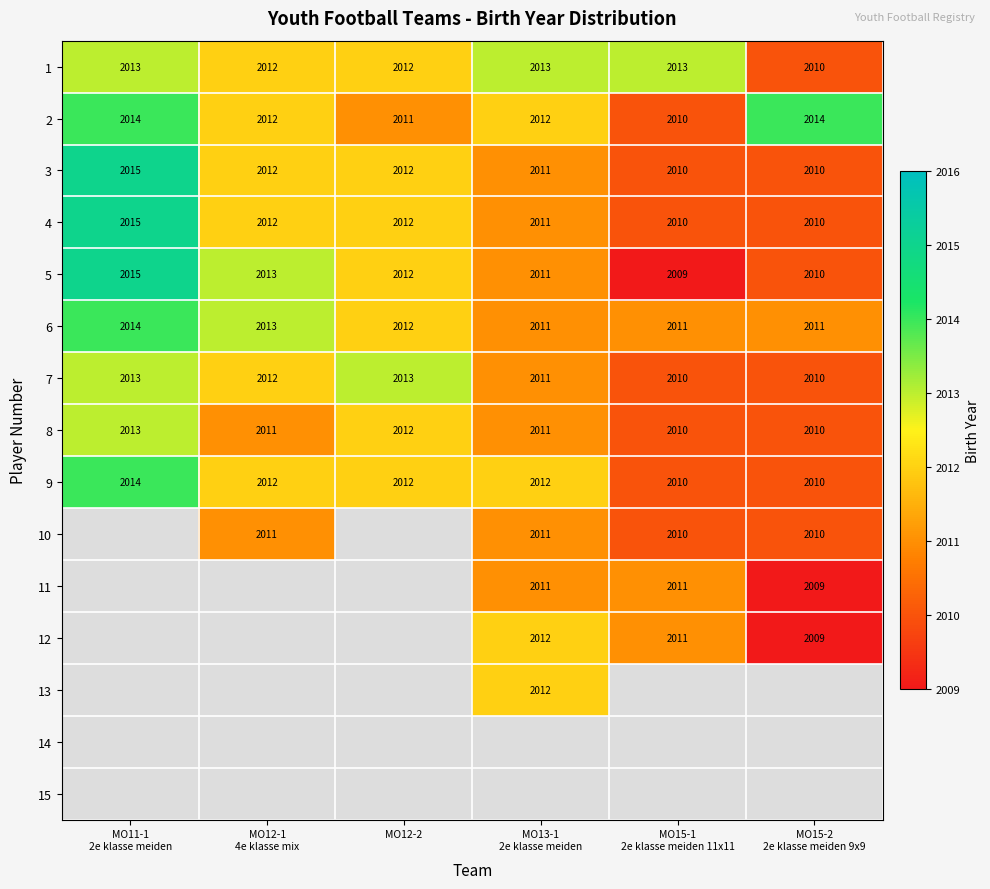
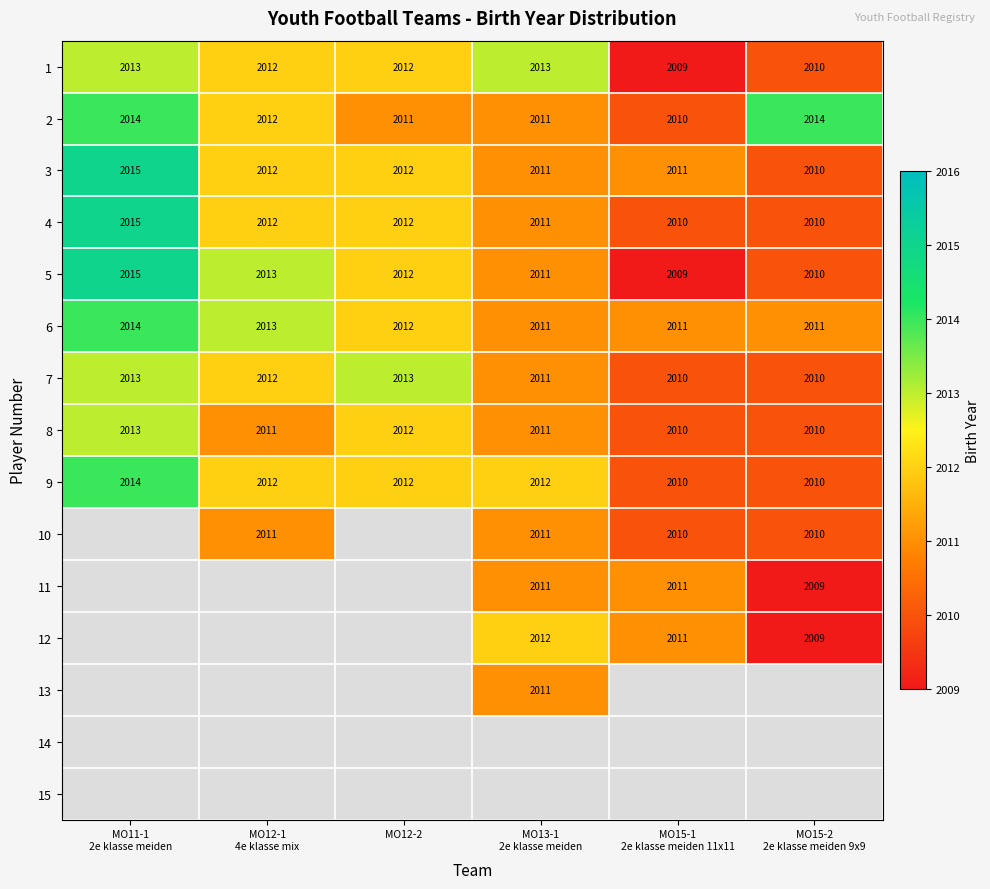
1, MO15-1 2e klasse meiden 11x11: 2013 -> 2009
2, MO13-1 2e klasse meiden: 2012 -> 2011
3, MO15-1 2e klasse meiden 11x11: 2010 -> 2011
13, MO13-1 2e klasse meiden: 2012 -> 2011
